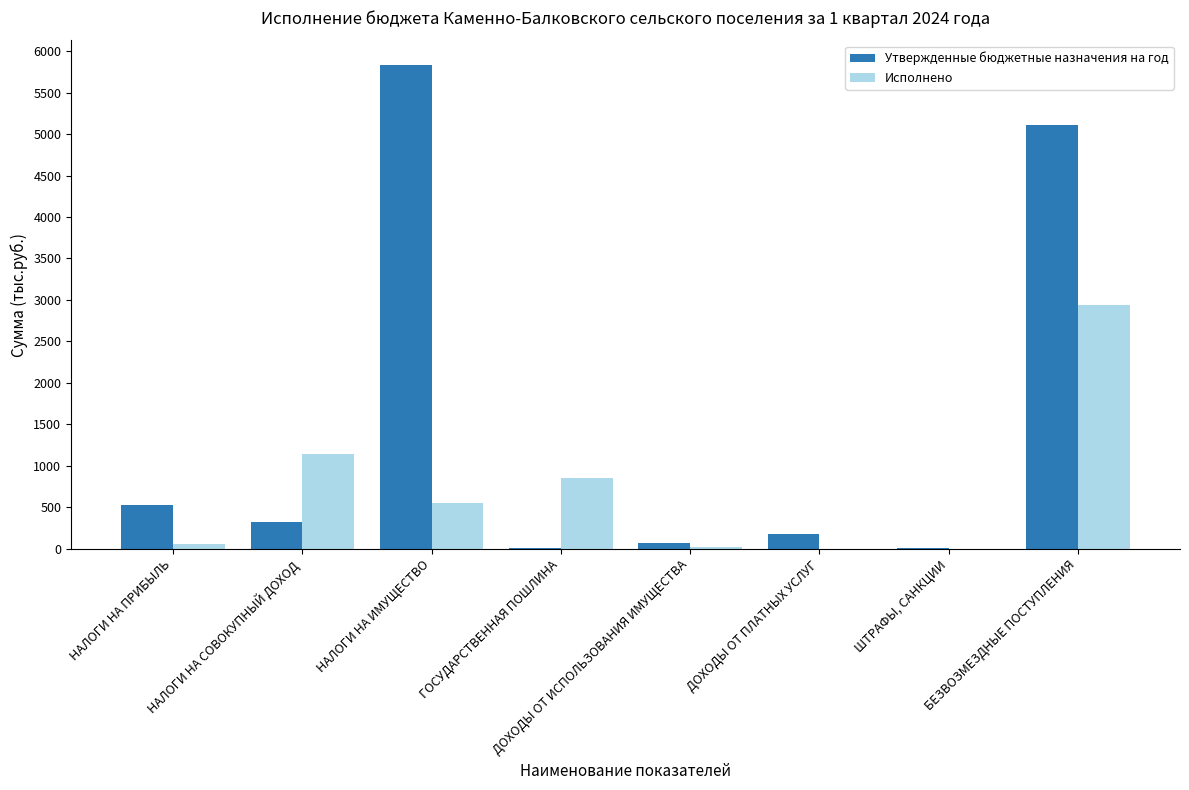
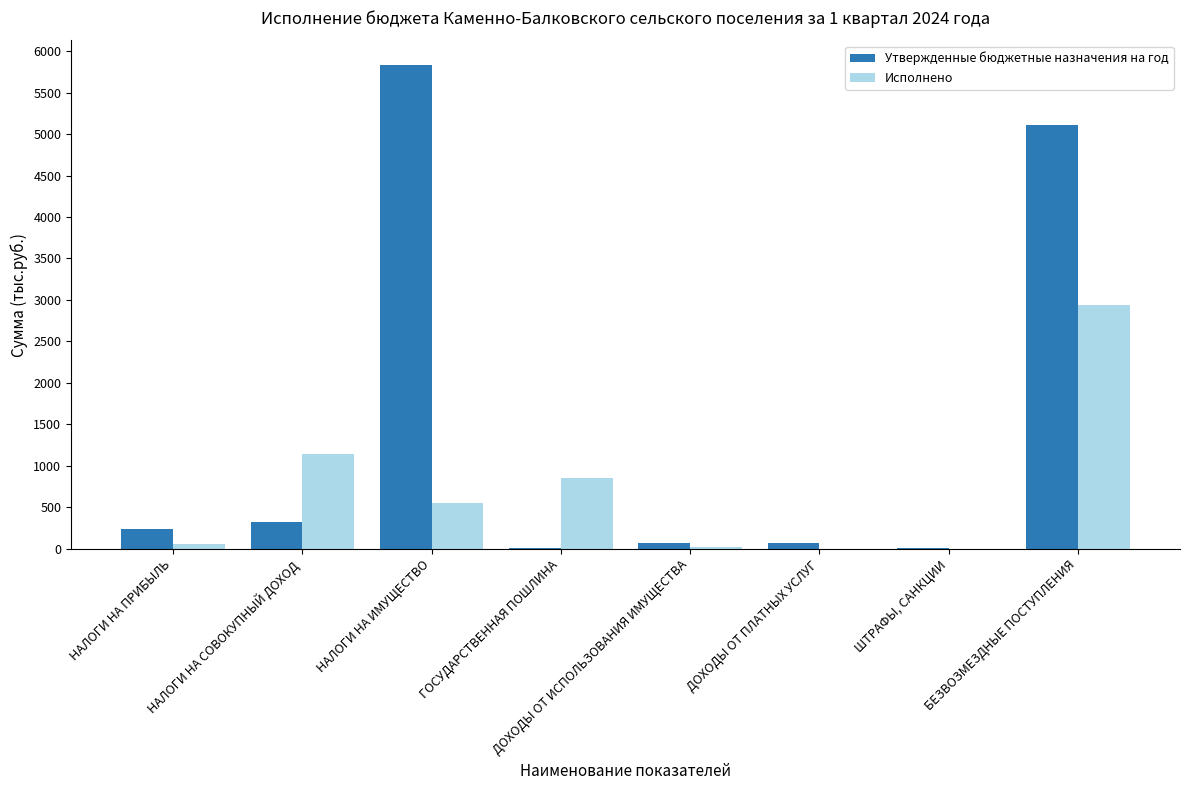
Утвержденные бюджетные назначения на год, НАЛОГИ НА ПРИБЫЛЬ: 500 -> 200
Утвержденные бюджетные назначения на год, ДОХОДЫ ОТ ПЛАТНЫХ УСЛУГ: 200 -> 100
